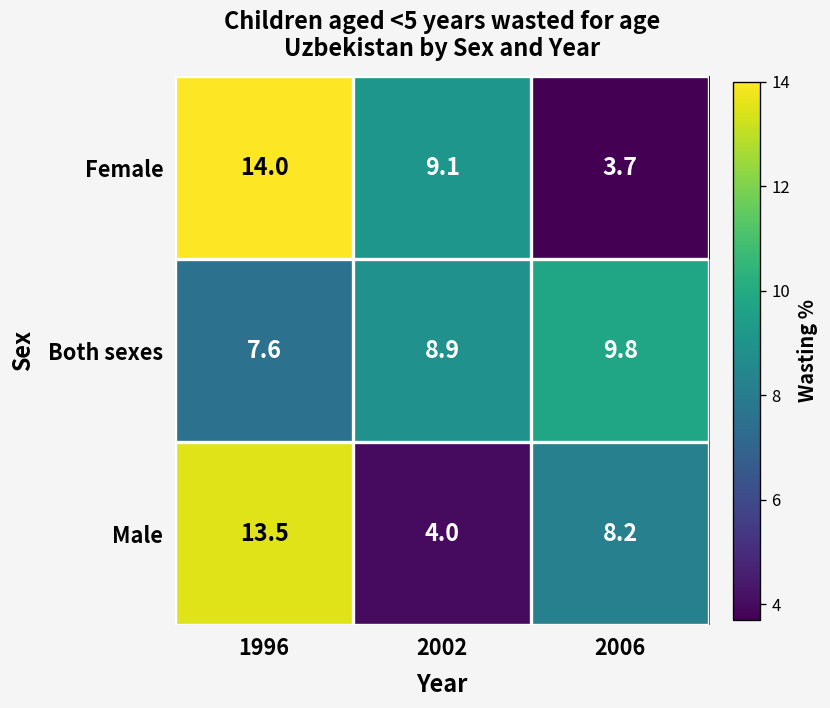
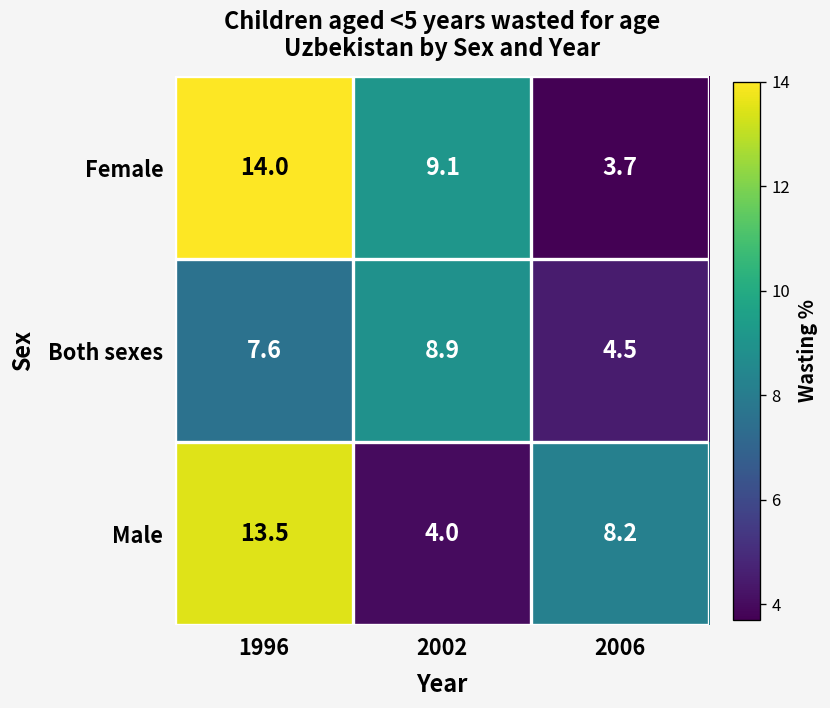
Both sexes, 2006: 9.8 -> 4.5
